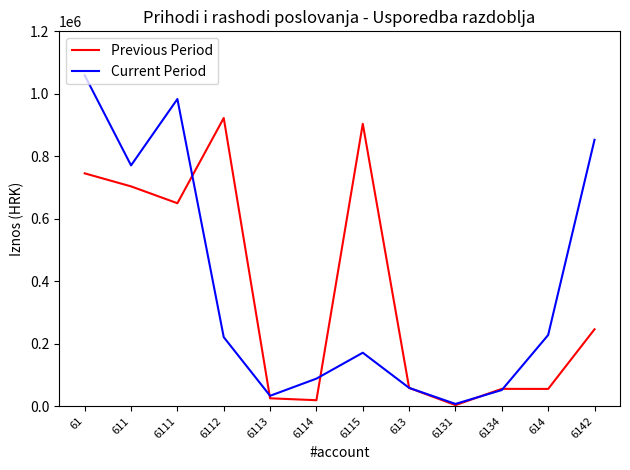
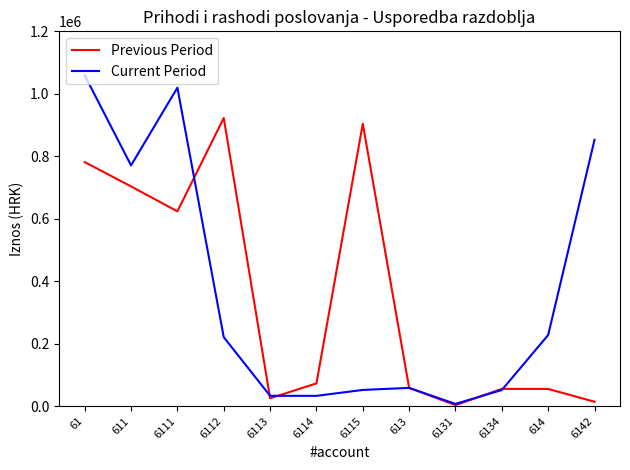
Previous Period, 61: 750000 -> 780000
Previous Period, 6111: 650000 -> 620000
Current Period, 6111: 980000 -> 1020000
Previous Period, 6114: 20000 -> 70000
Current Period, 6114: 90000 -> 30000
Current Period, 6115: 170000 -> 50000
Previous Period, 6142: 250000 -> 10000
